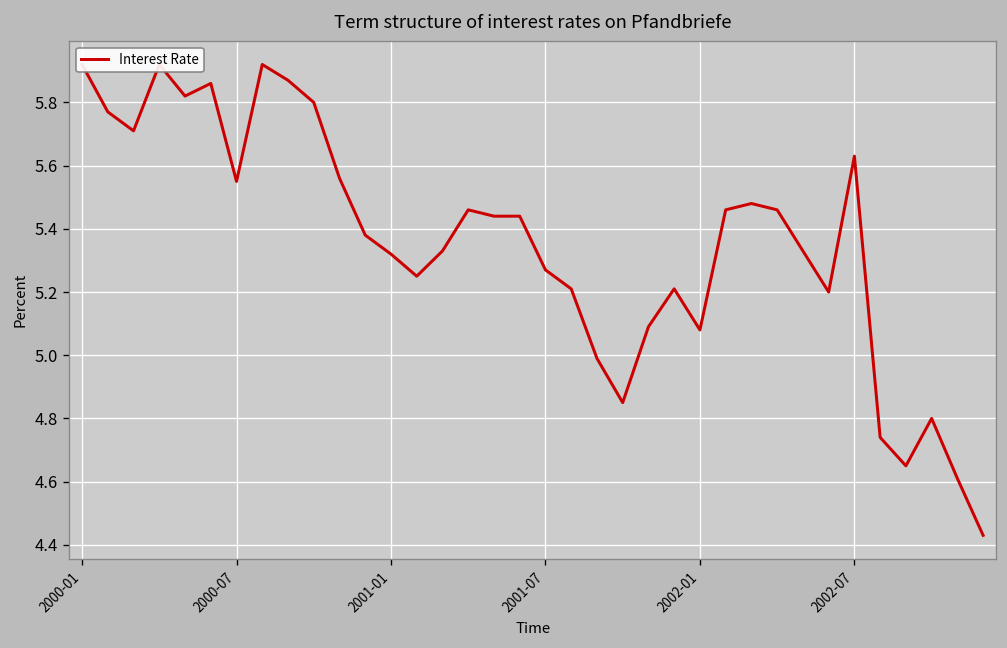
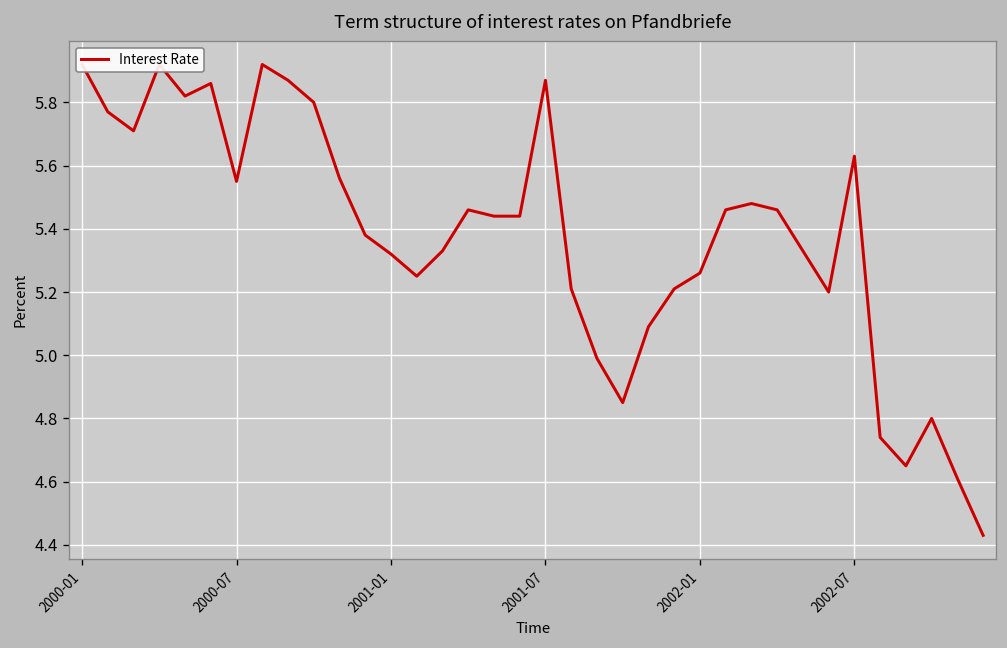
2001-07: 5.27 -> 5.87
2002-01: 5.08 -> 5.26
